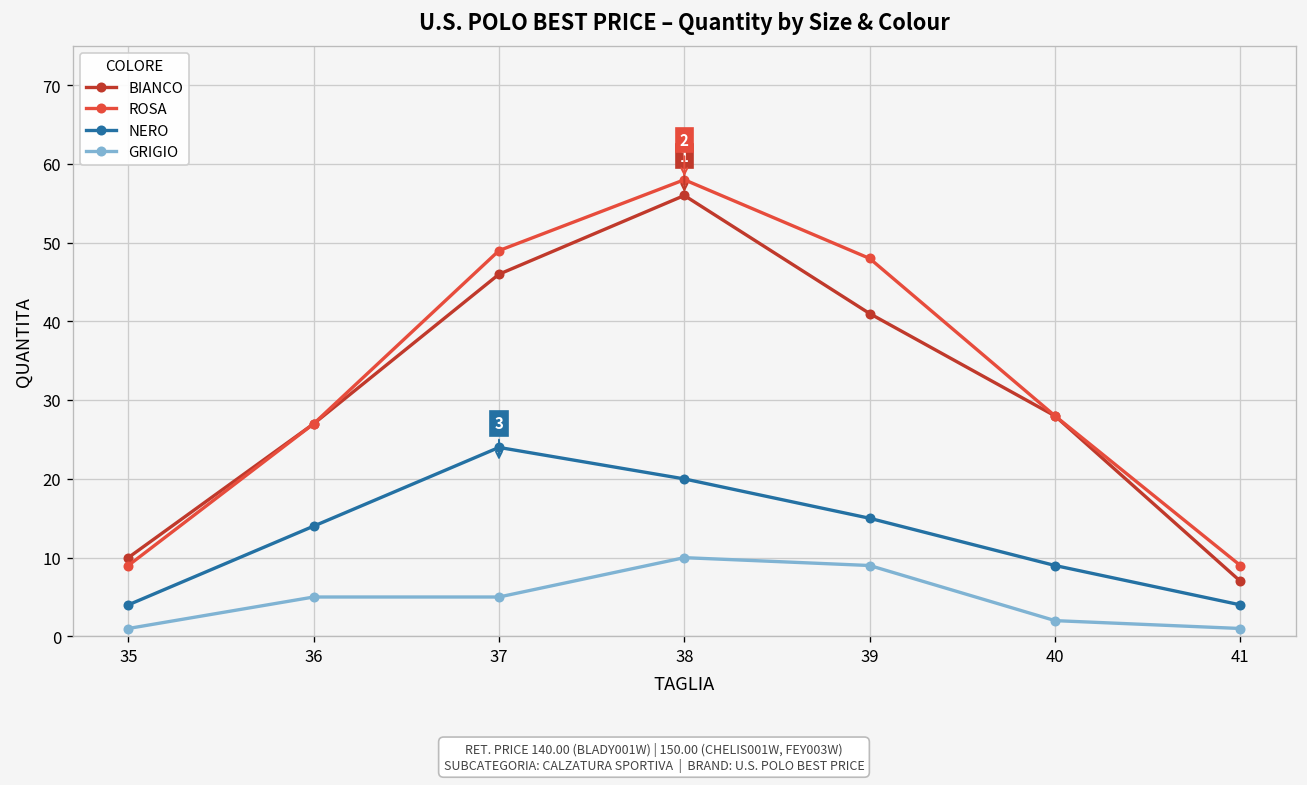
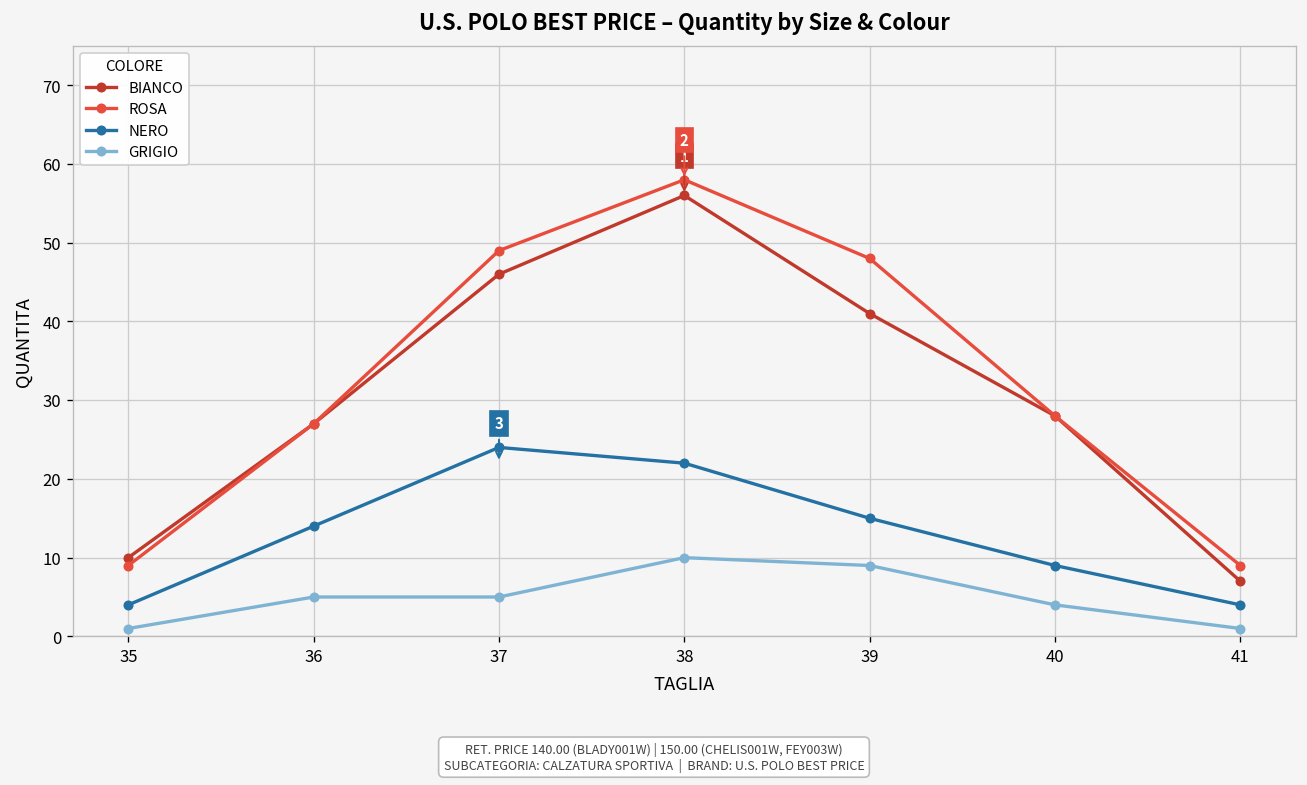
NERO, 38: 20 -> 22
GRIGIO, 40: 2 -> 4
